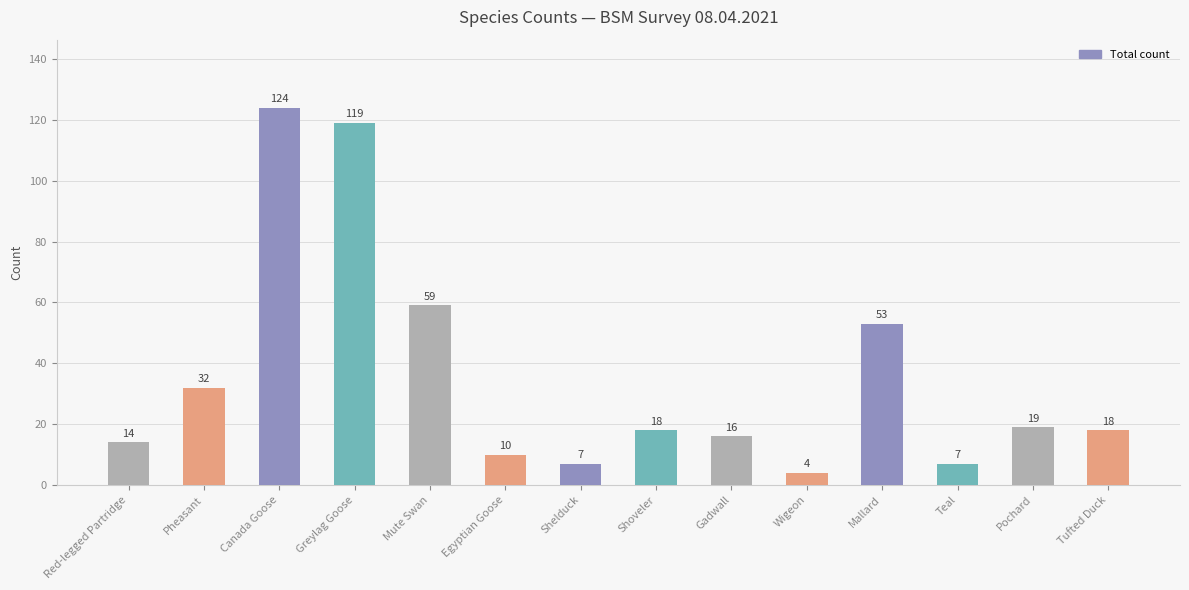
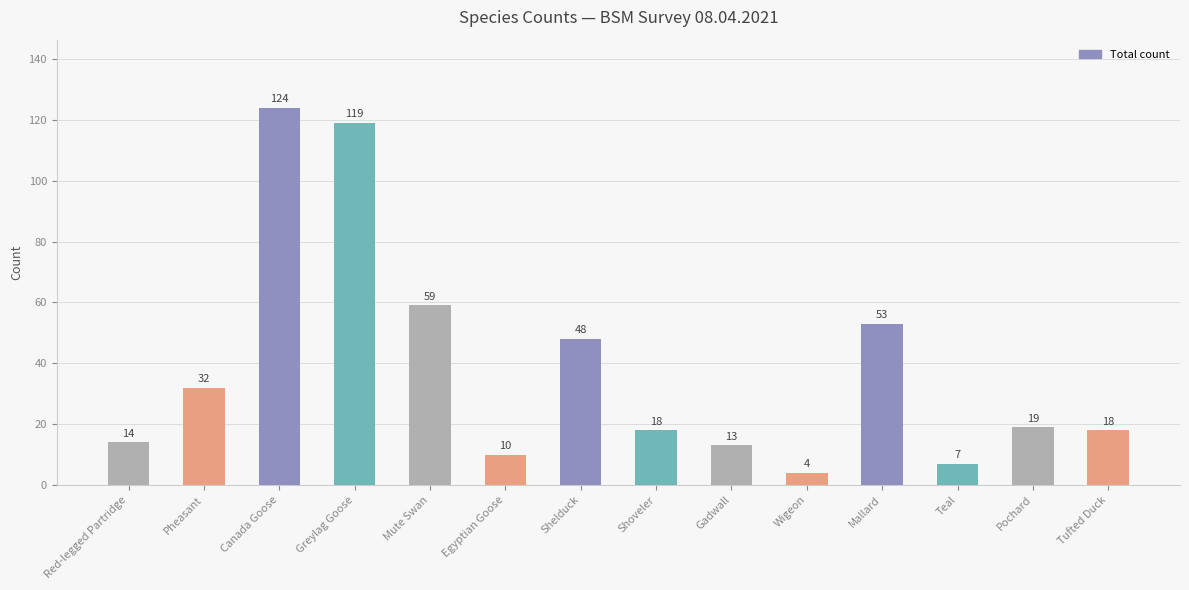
Shelduck: 7 -> 48
Gadwall: 16 -> 13
